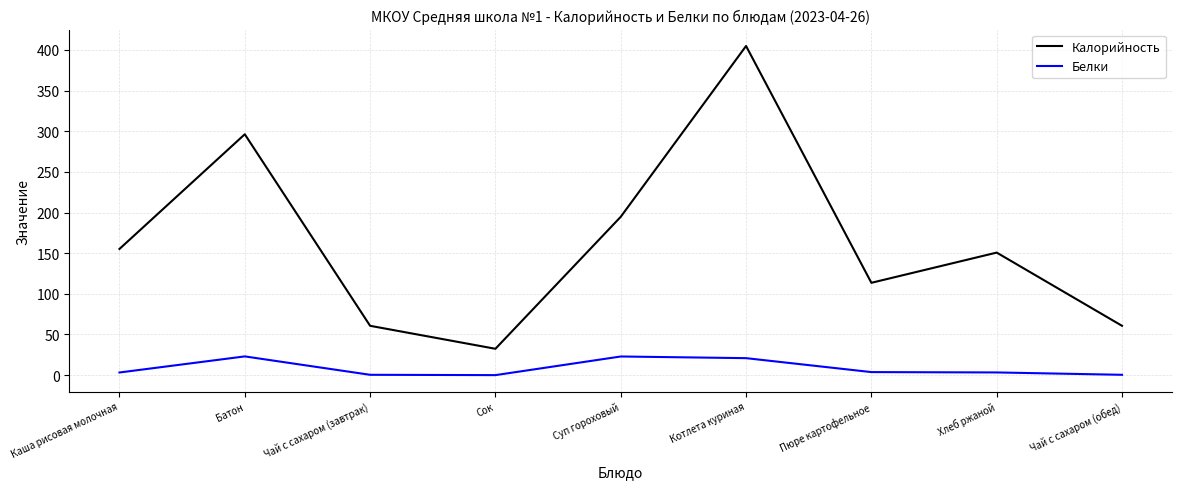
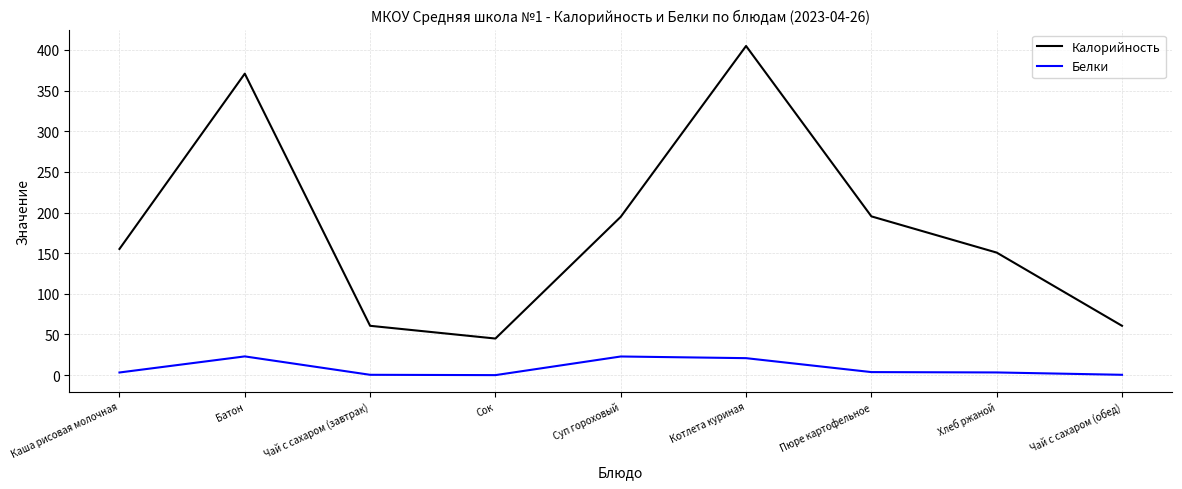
Калорийность, Батон: 300 -> 370
Калорийность, Сок: 30 -> 50
Калорийность, Пюре картофельное: 110 -> 200
